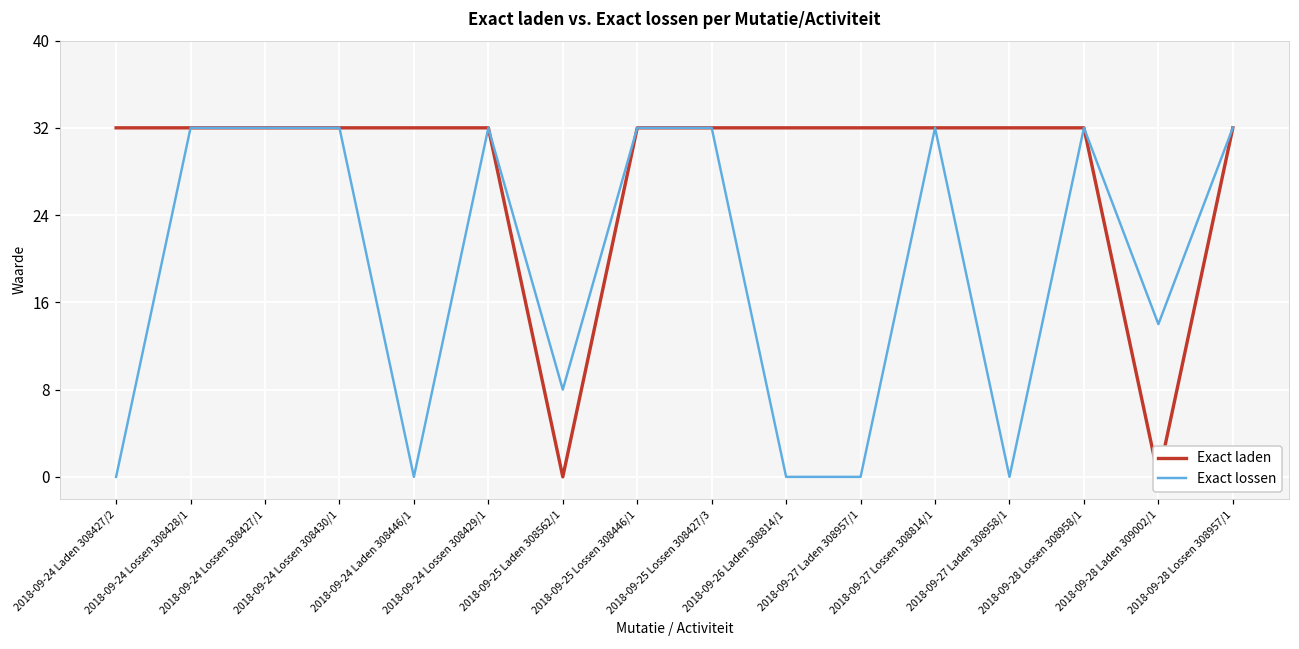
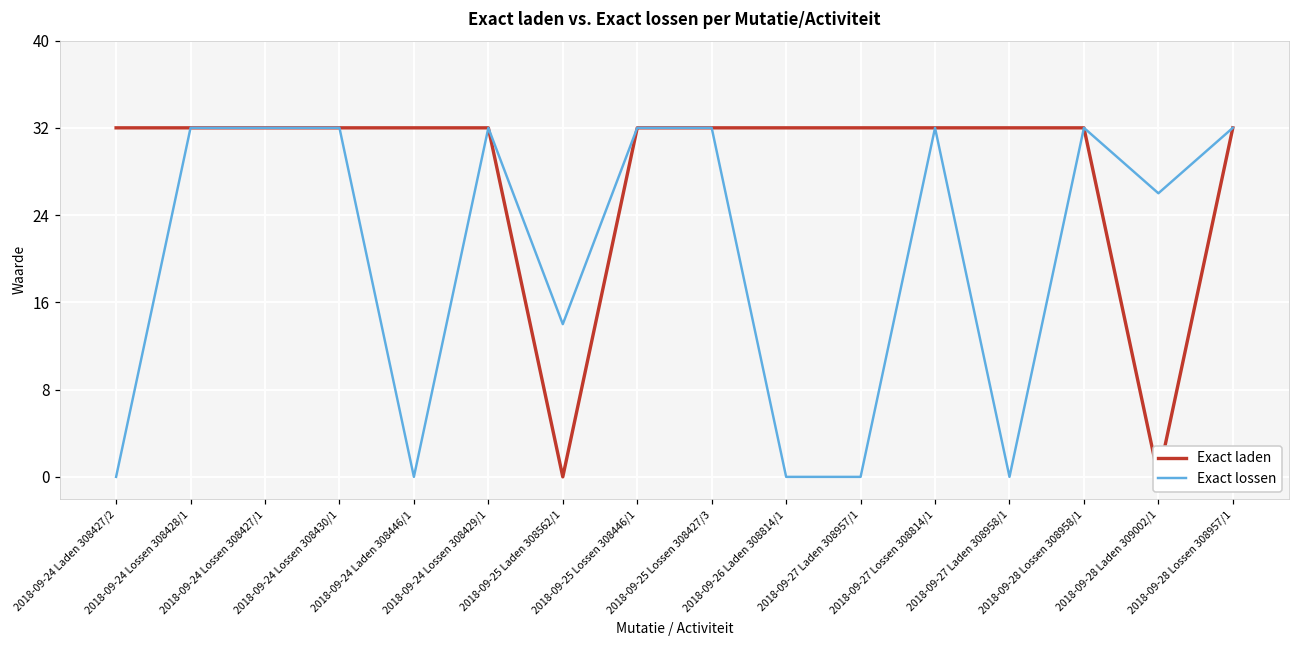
Exact lossen, 2018-09-25 Laden 308562/1: 8 -> 14
Exact lossen, 2018-09-28 Laden 309002/1: 14 -> 26
